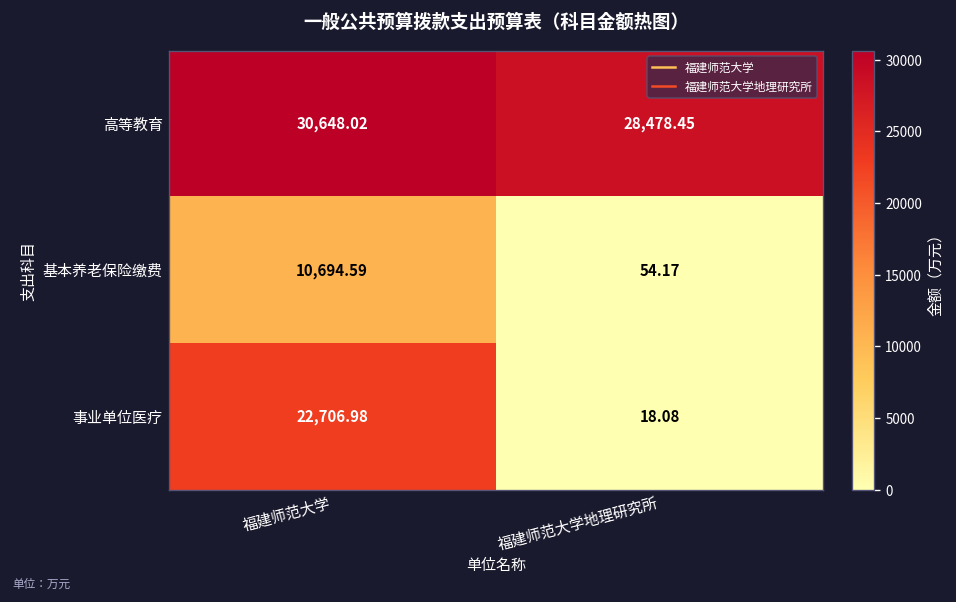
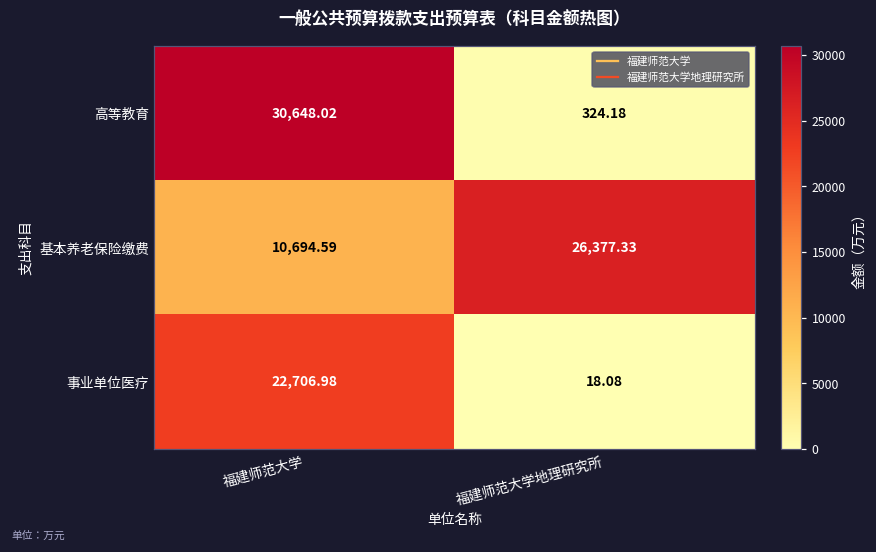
高等教育, 福建师范大学地理研究所: 28,478.45 -> 324.18
基本养老保险缴费, 福建师范大学地理研究所: 54.17 -> 26,377.33
